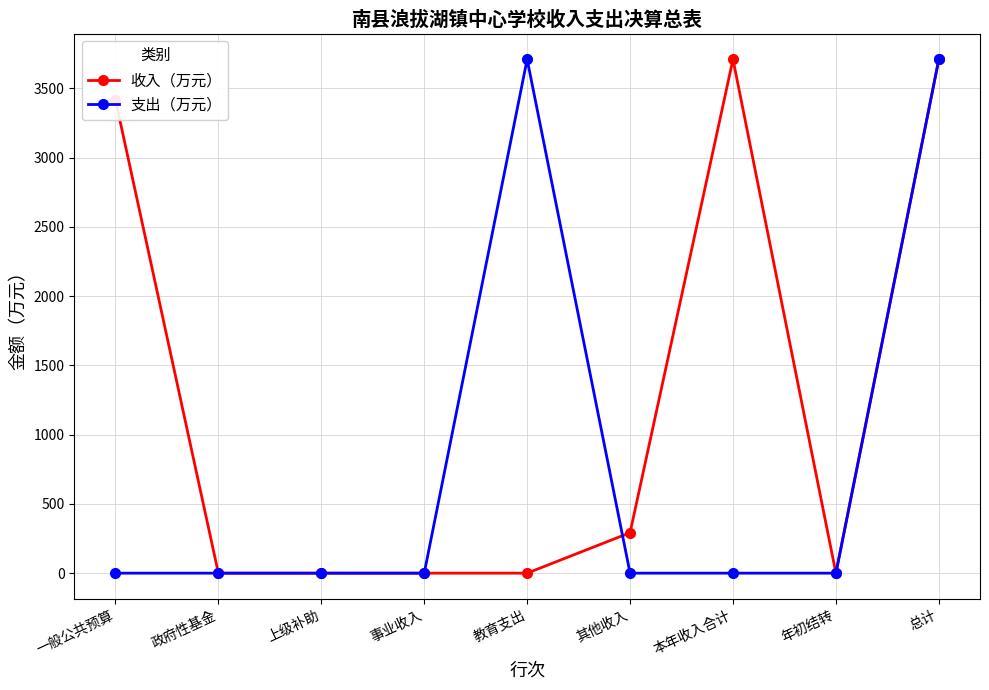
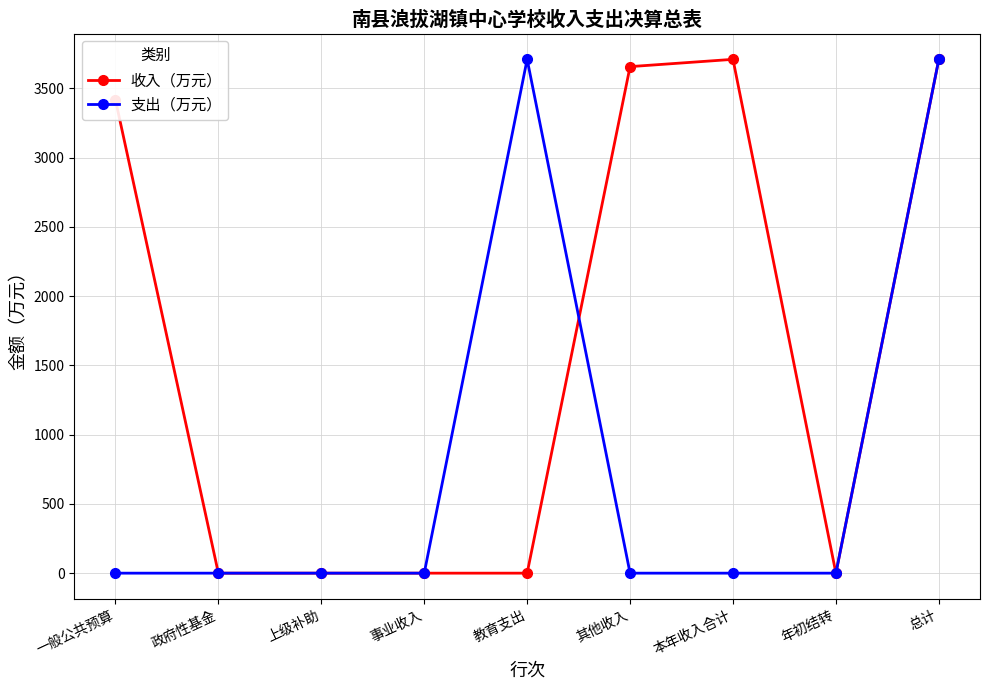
收入（万元）, 其他收入: 290 -> 3660
